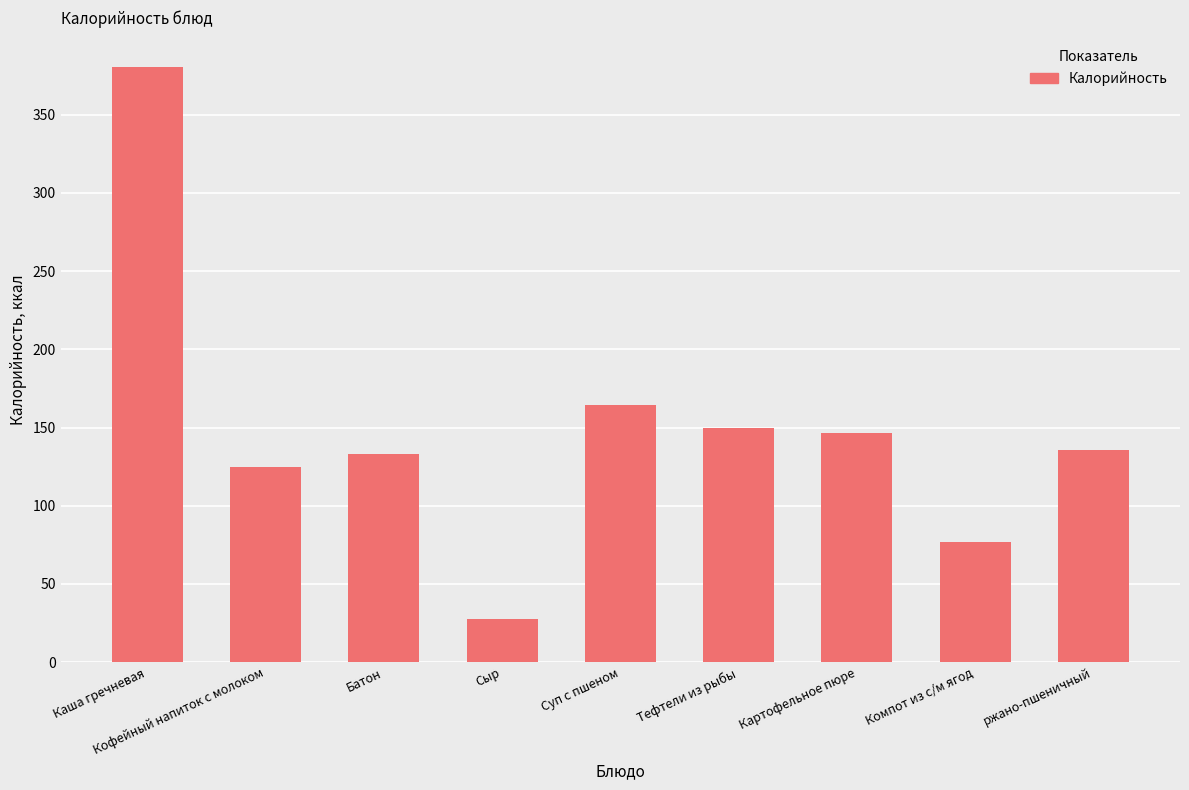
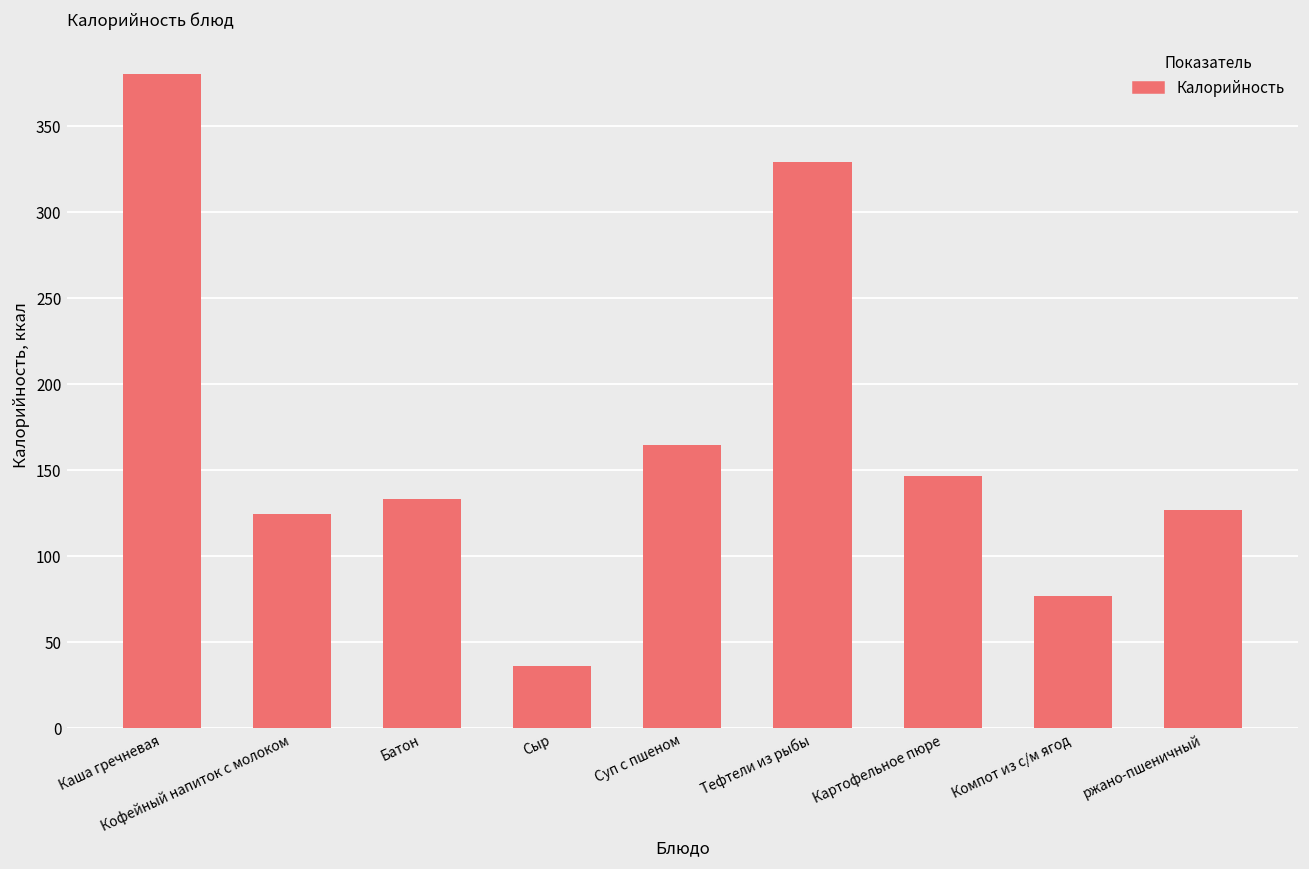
Сыр: 28 -> 36
Тефтели из рыбы: 150 -> 329
ржано-пшеничный: 136 -> 127
